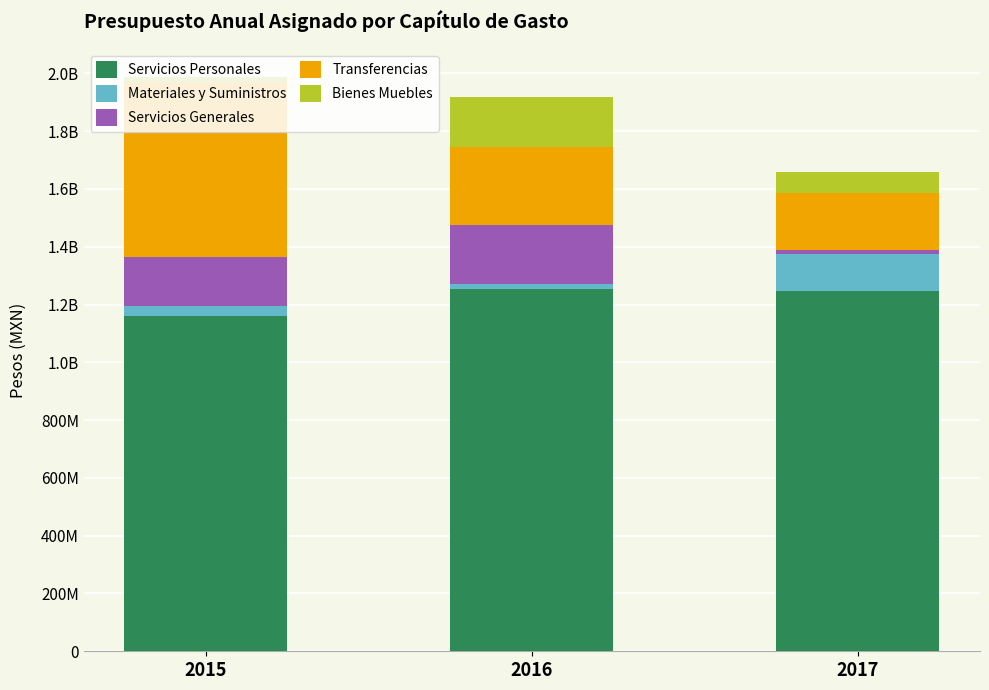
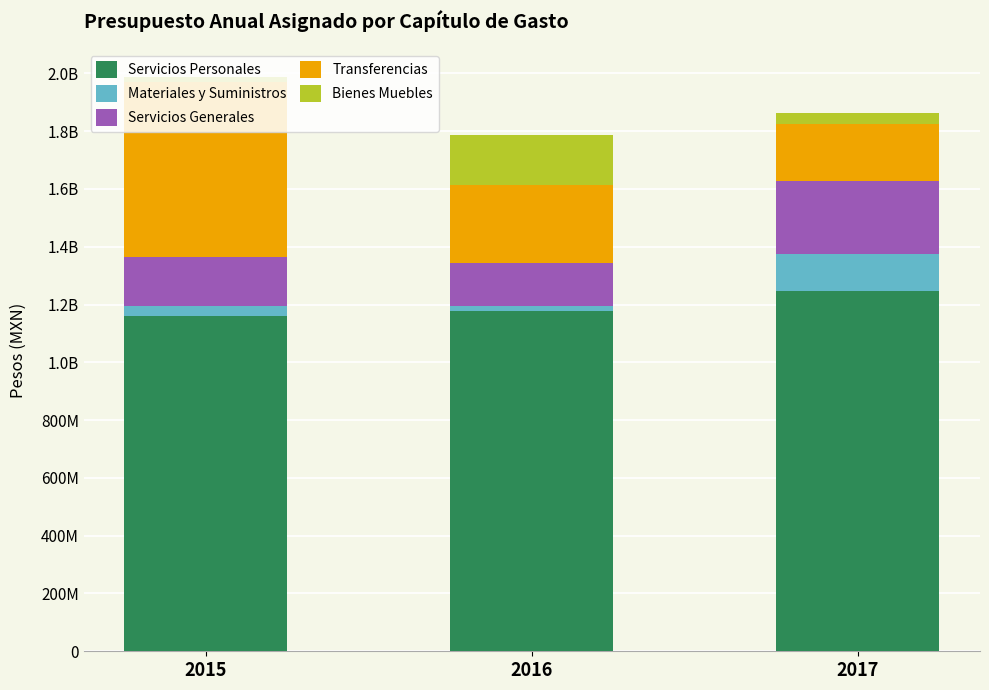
Servicios Personales, 2016: 1250000000 -> 1180000000
Servicios Generales, 2016: 210000000 -> 150000000
Servicios Generales, 2017: 10000000 -> 250000000
Bienes Muebles, 2017: 70000000 -> 40000000
